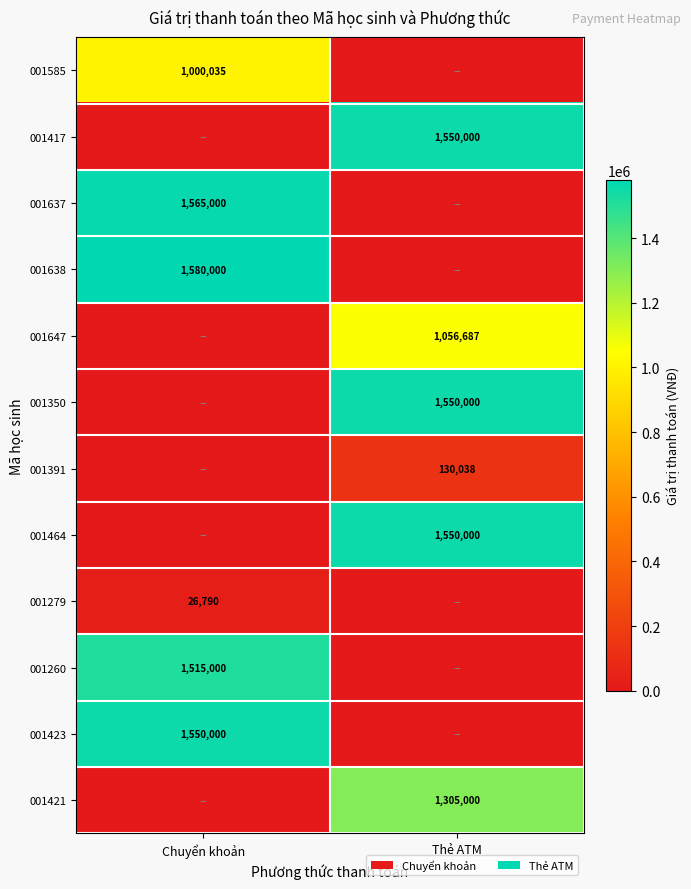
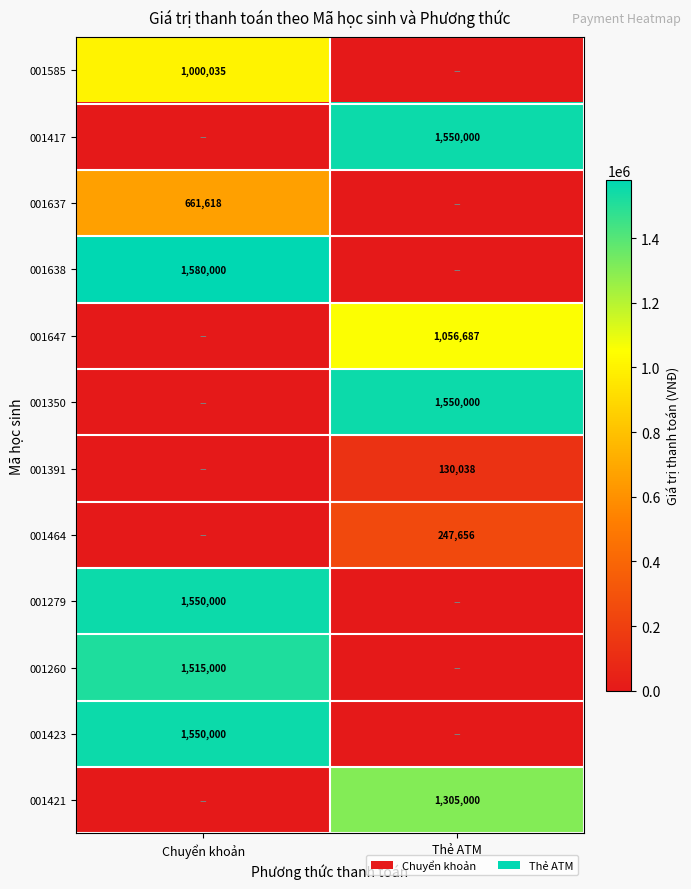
001637, Chuyển khoản: 1,565,000 -> 661,618
001464, Thẻ ATM: 1,550,000 -> 247,656
001279, Chuyển khoản: 26,790 -> 1,550,000
